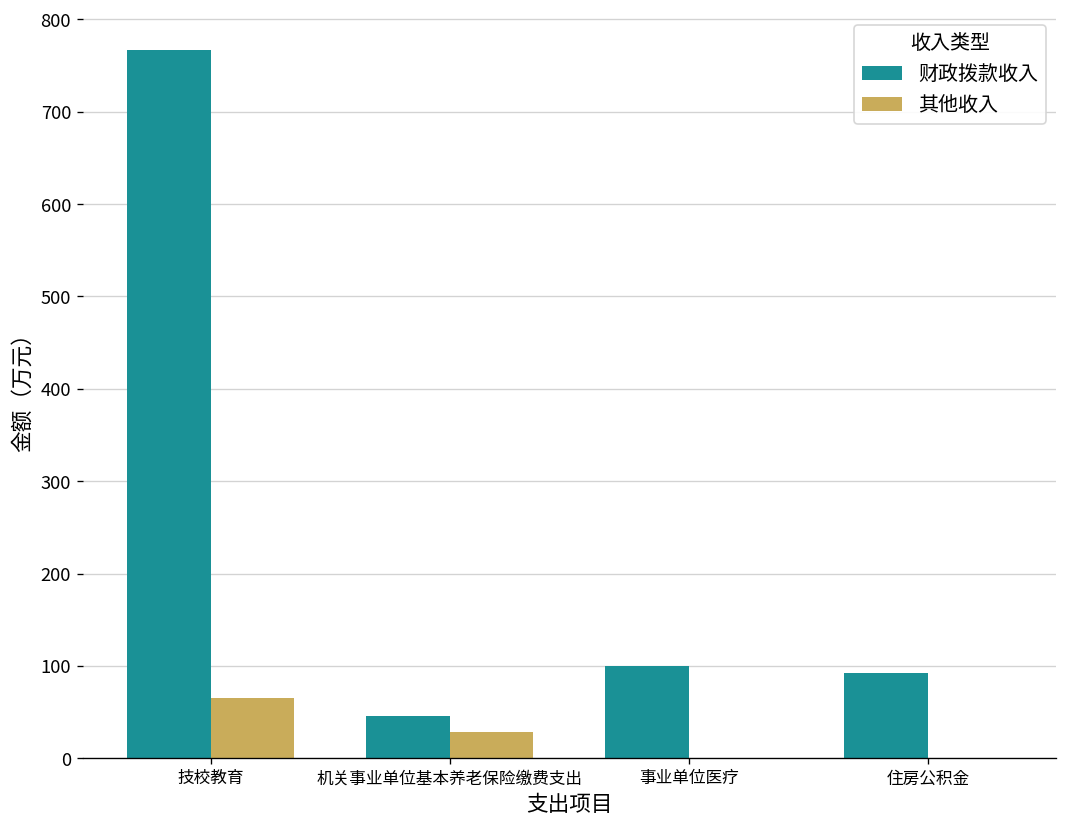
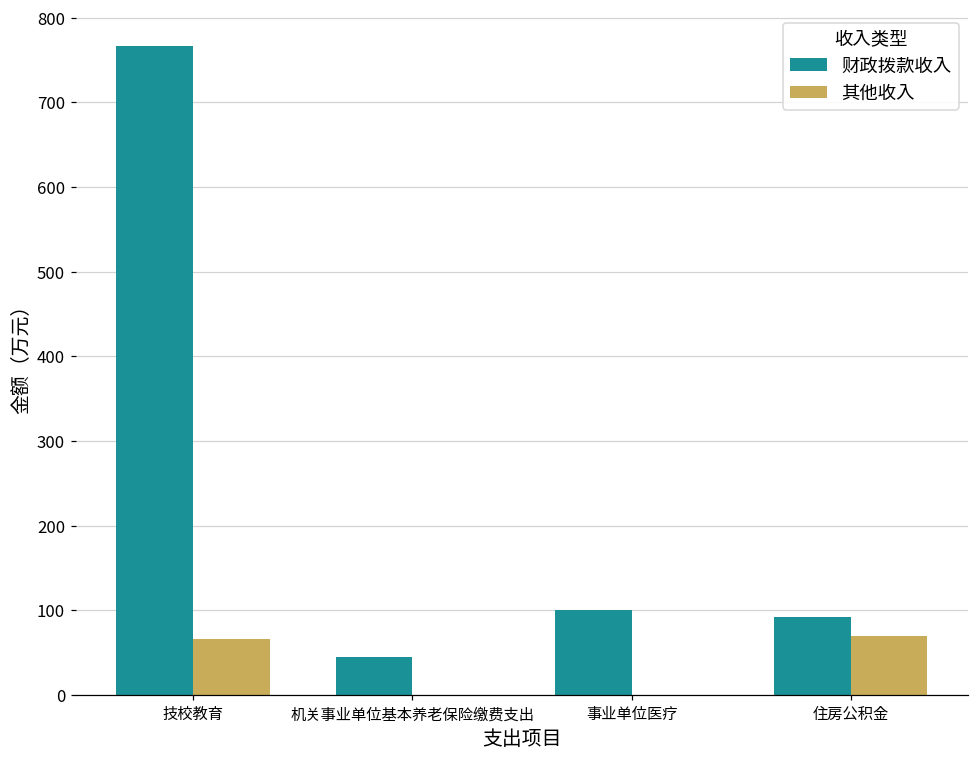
其他收入, 机关事业单位基本养老保险缴费支出: 30 -> 0
其他收入, 住房公积金: 0 -> 70
